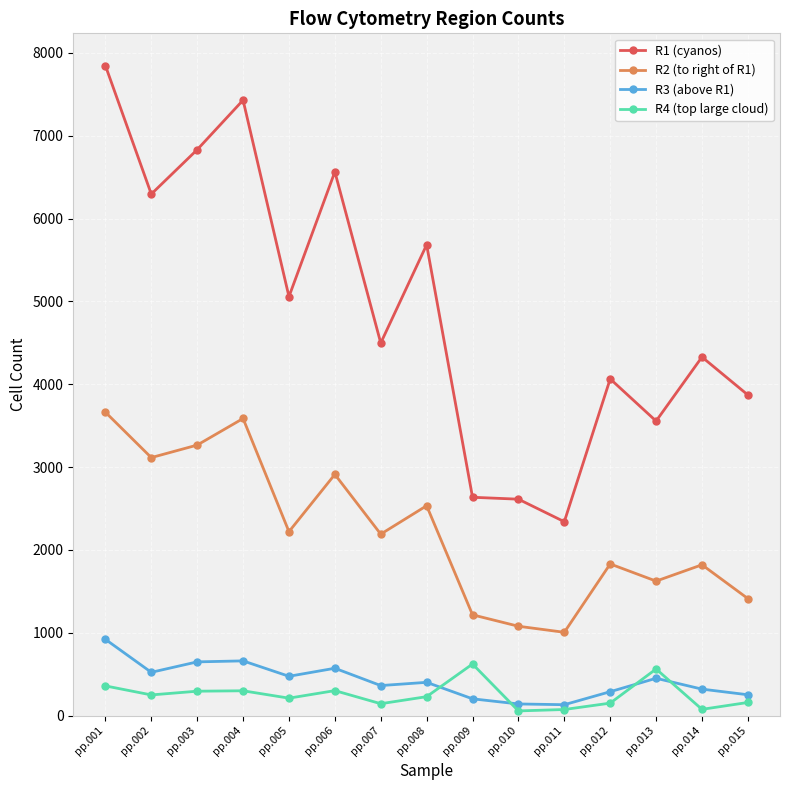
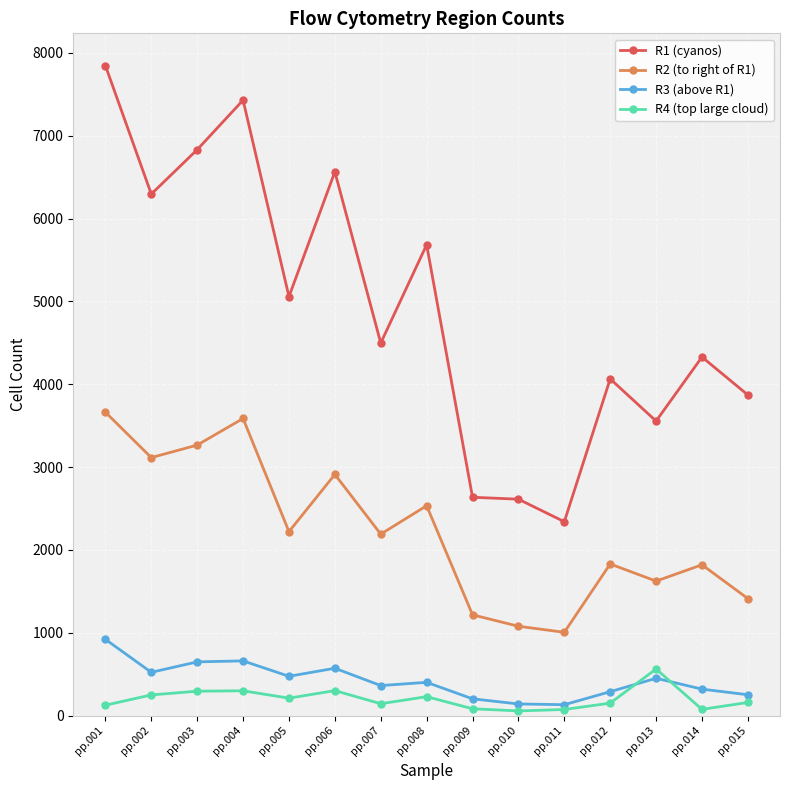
R4 (top large cloud), pp.001: 400 -> 100
R4 (top large cloud), pp.009: 600 -> 100
